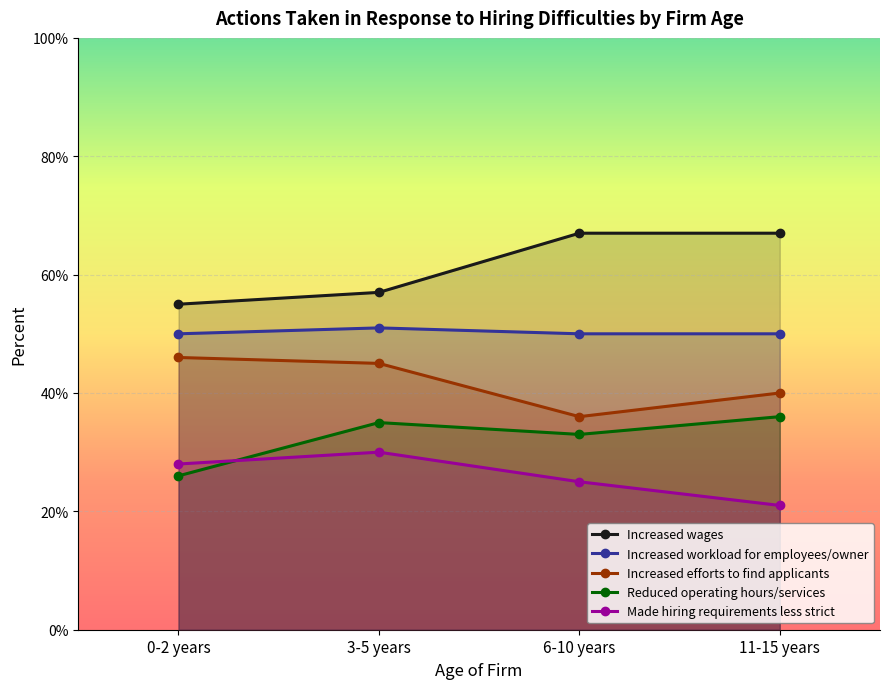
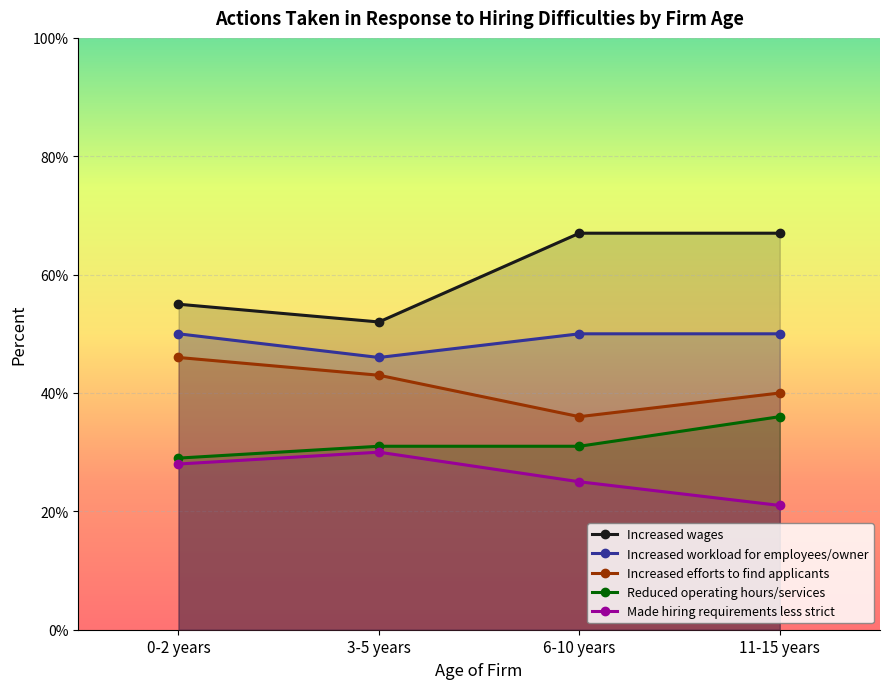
Reduced operating hours/services, 0-2 years: 26% -> 29%
Increased wages, 3-5 years: 57% -> 52%
Increased workload for employees/owner, 3-5 years: 51% -> 46%
Increased efforts to find applicants, 3-5 years: 45% -> 43%
Reduced operating hours/services, 3-5 years: 35% -> 31%
Reduced operating hours/services, 6-10 years: 33% -> 31%
